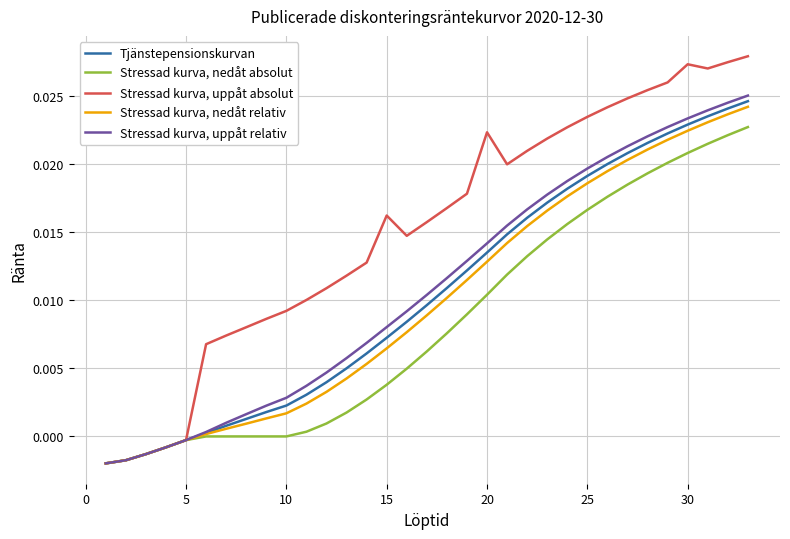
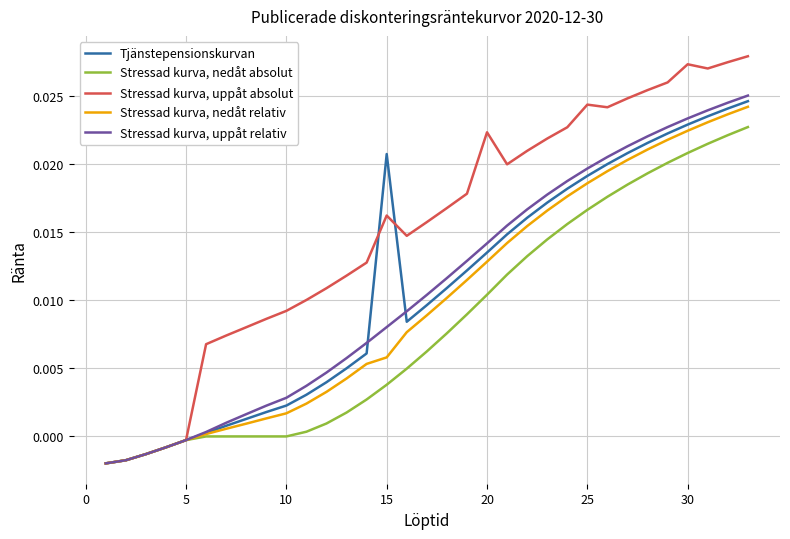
Tjänstepensionskurvan, 15: 0.0073 -> 0.0208
Stressad kurva, nedåt relativ, 15: 0.0065 -> 0.0058
Stressad kurva, uppåt absolut, 25: 0.0235 -> 0.0244
